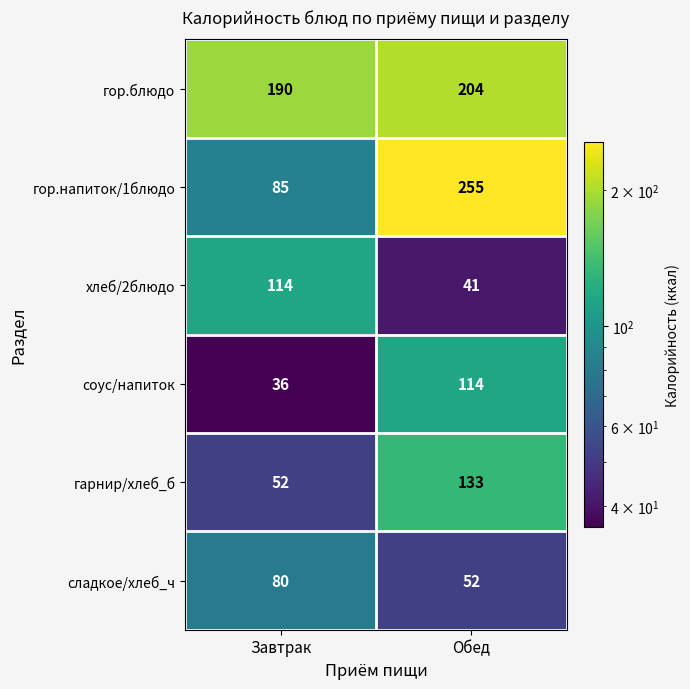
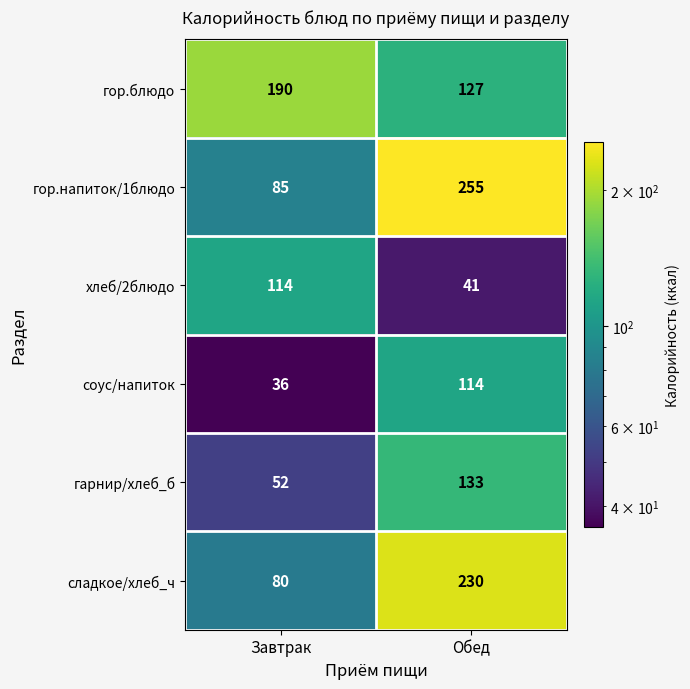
гор.блюдо, Обед: 204 -> 127
сладкое/хлеб_ч, Обед: 52 -> 230
